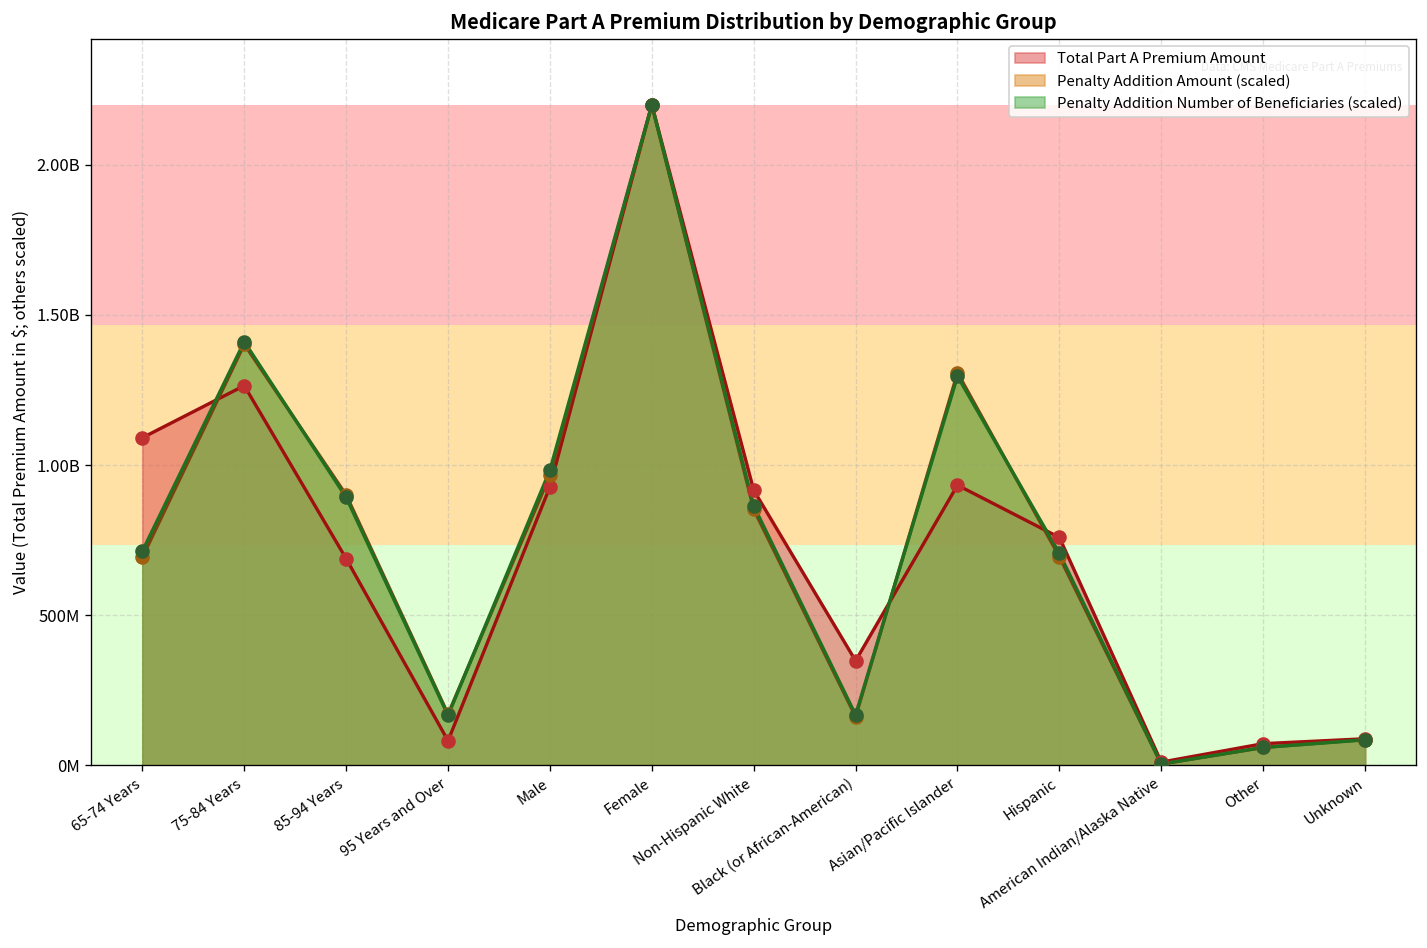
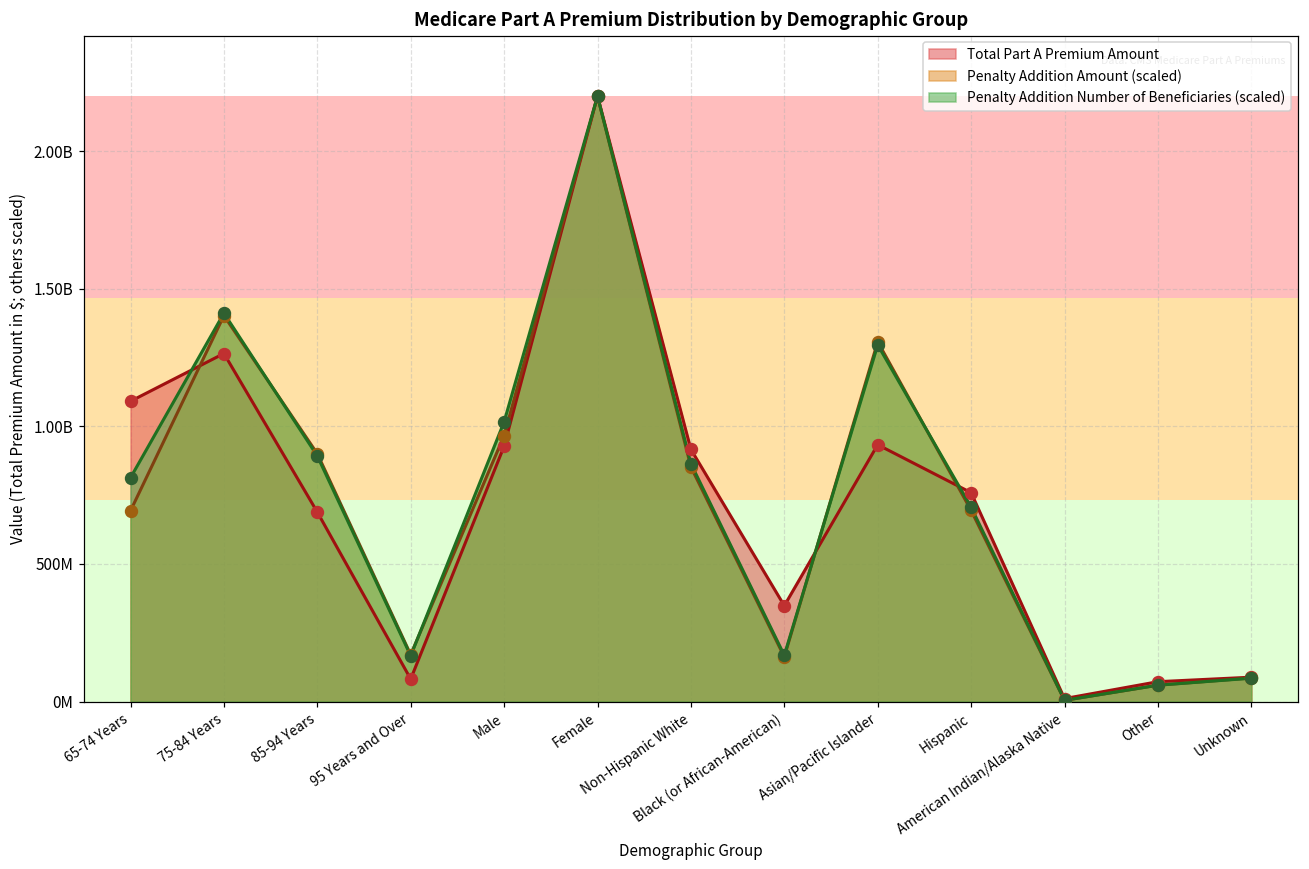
Penalty Addition Number of Beneficiaries (scaled), 65-74 Years: 710000000 -> 810000000
Penalty Addition Number of Beneficiaries (scaled), Male: 980000000 -> 1020000000
